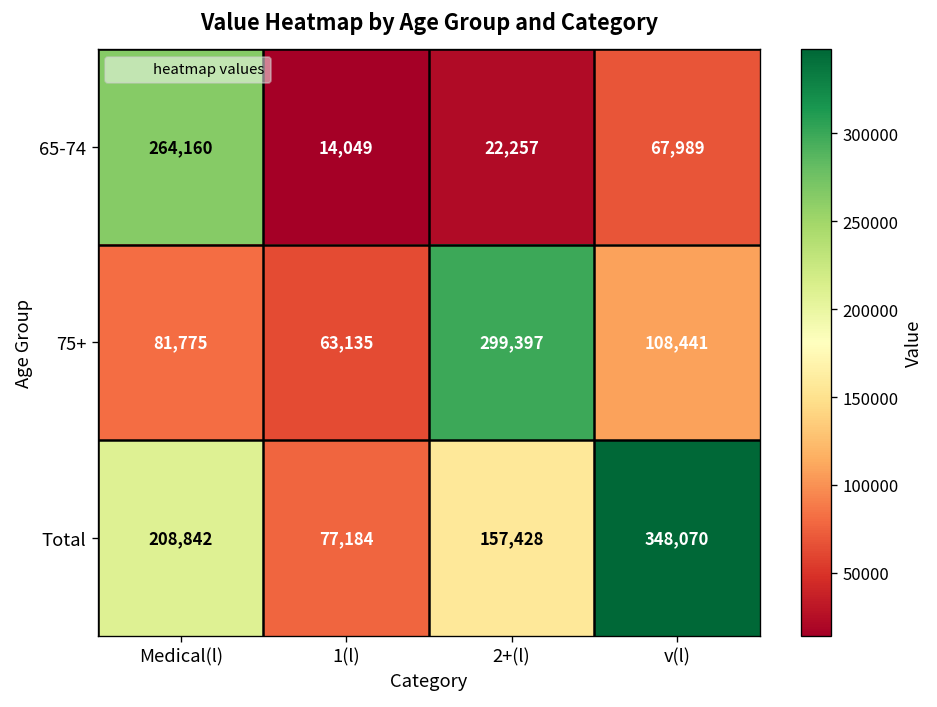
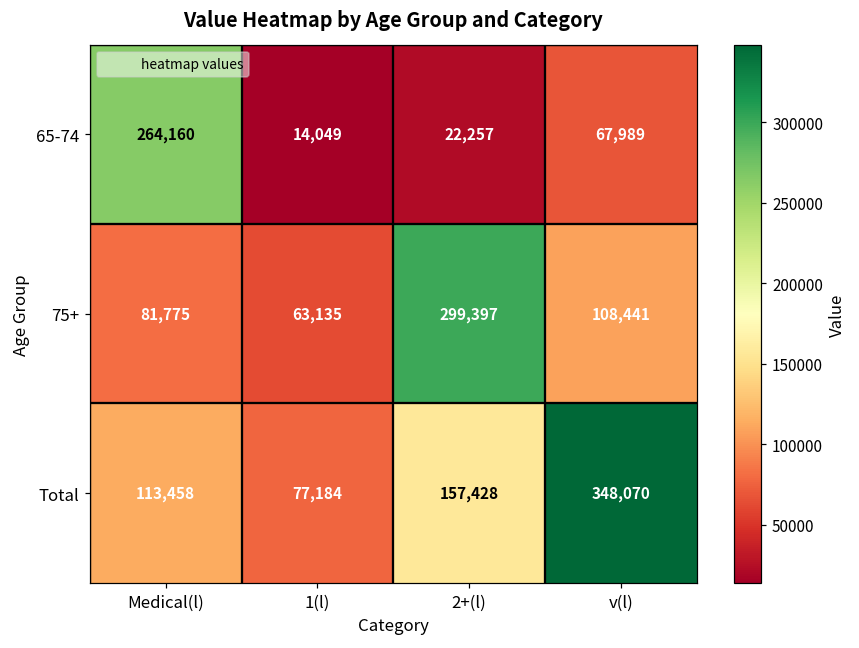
Total, Medical(l): 208,842 -> 113,458
